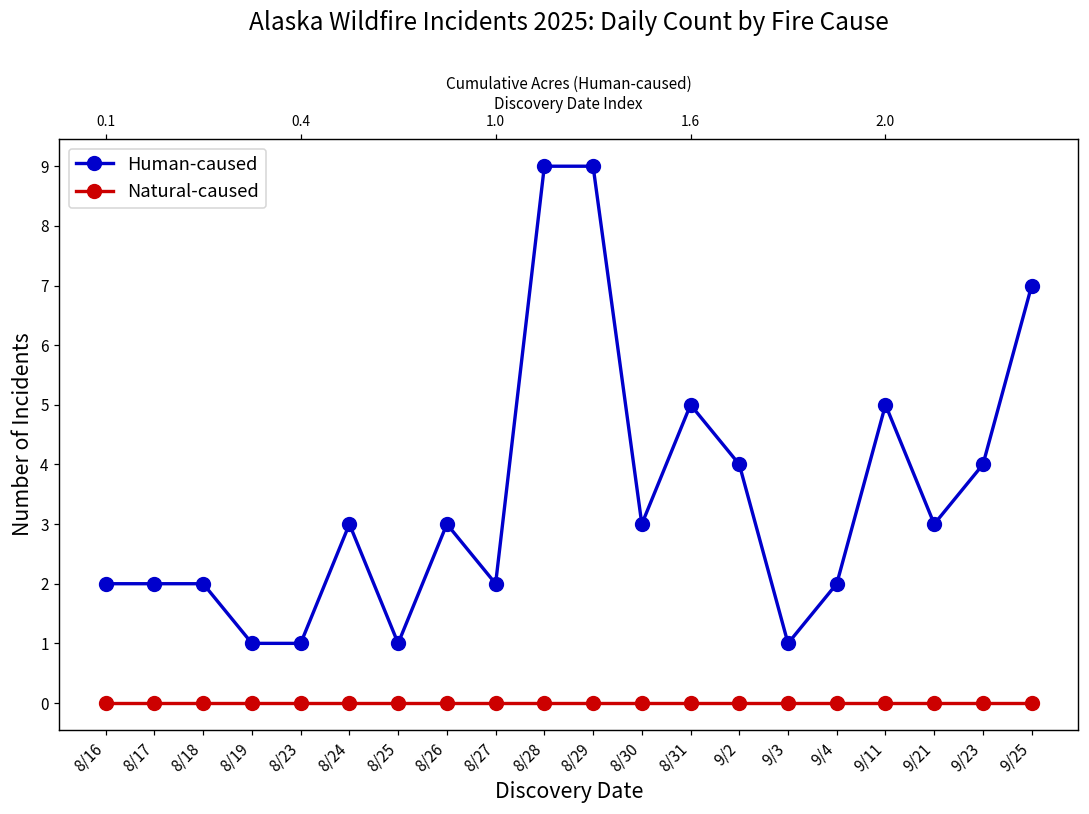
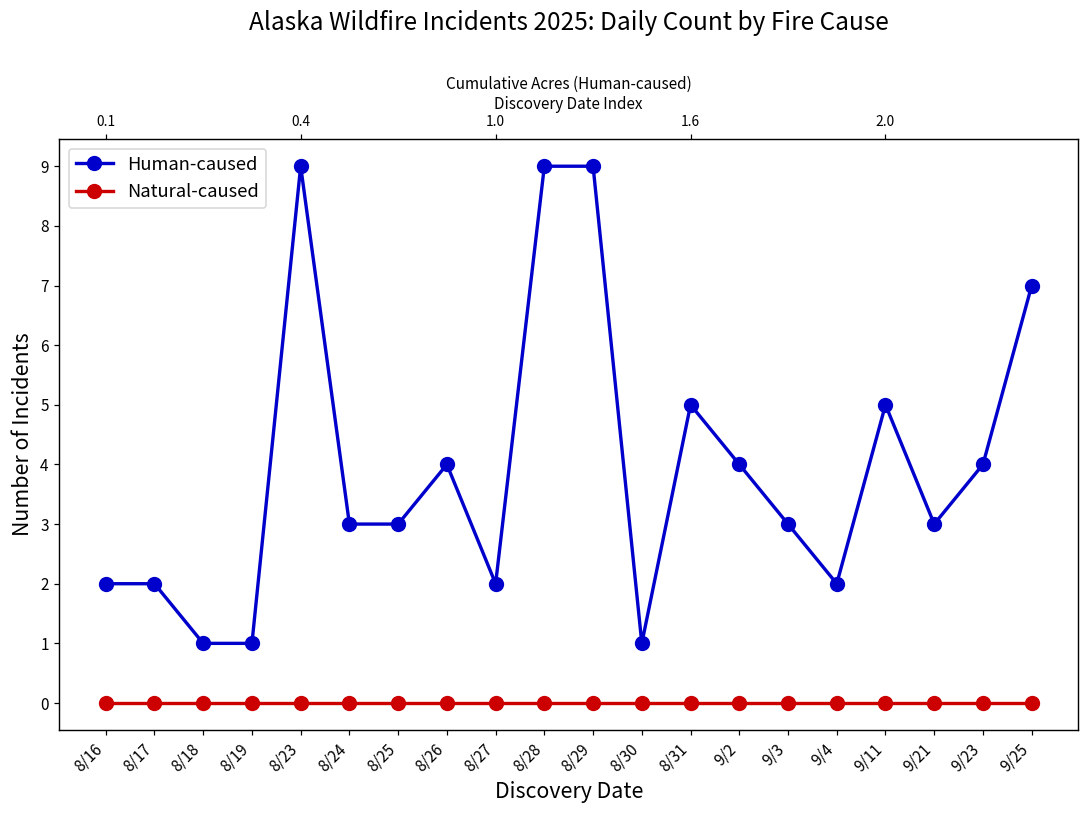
Human-caused, 8/18: 2 -> 1
Human-caused, 8/23: 1 -> 9
Human-caused, 8/25: 1 -> 3
Human-caused, 8/26: 3 -> 4
Human-caused, 8/30: 3 -> 1
Human-caused, 9/3: 1 -> 3
